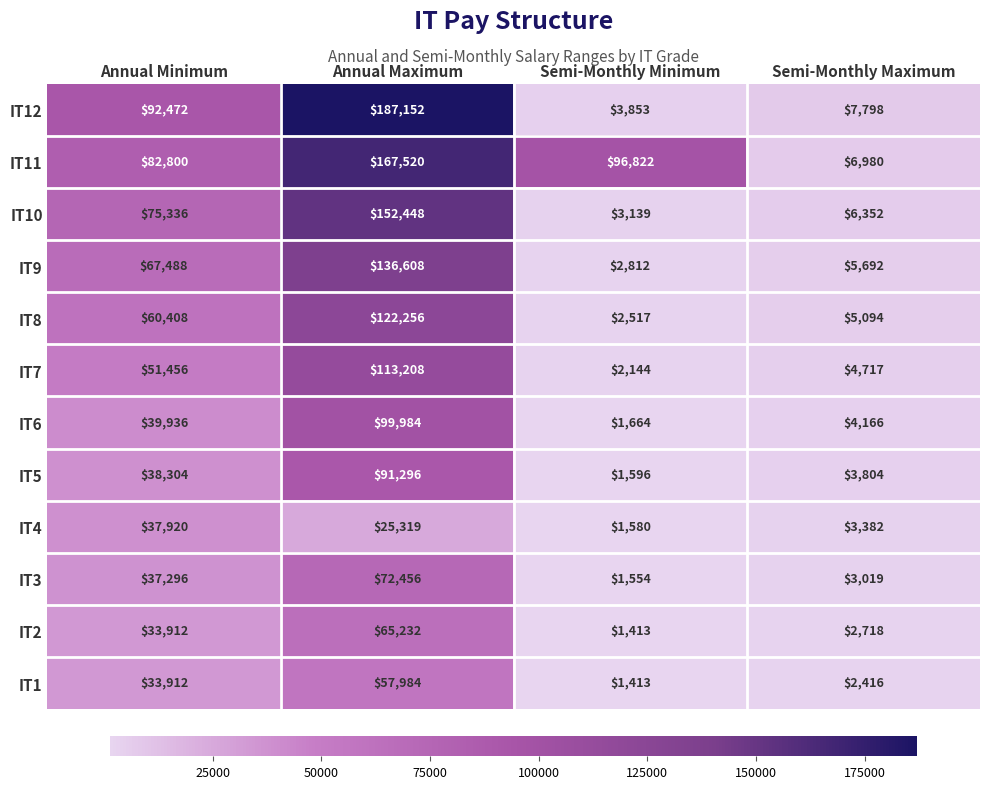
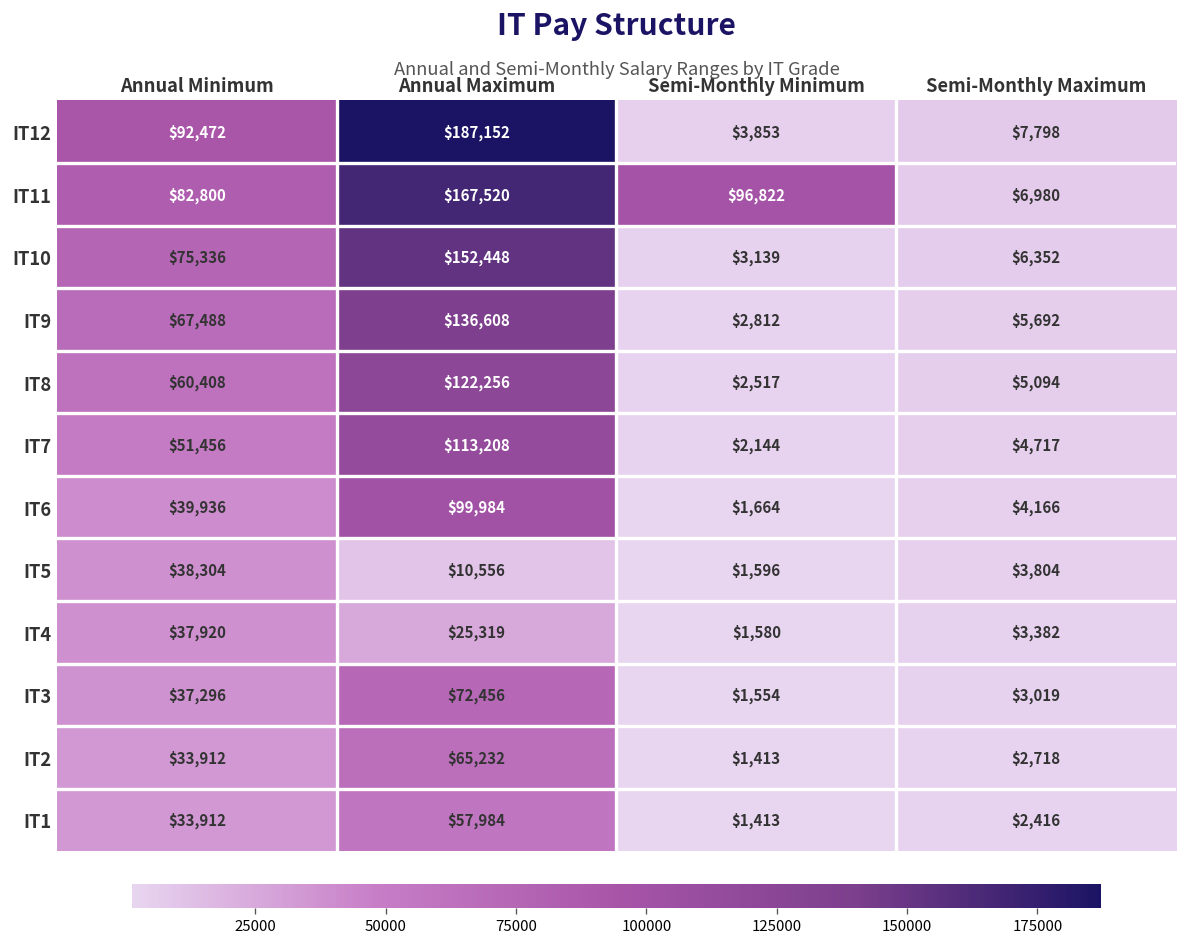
IT5, Annual Maximum: $91,296 -> $10,556
